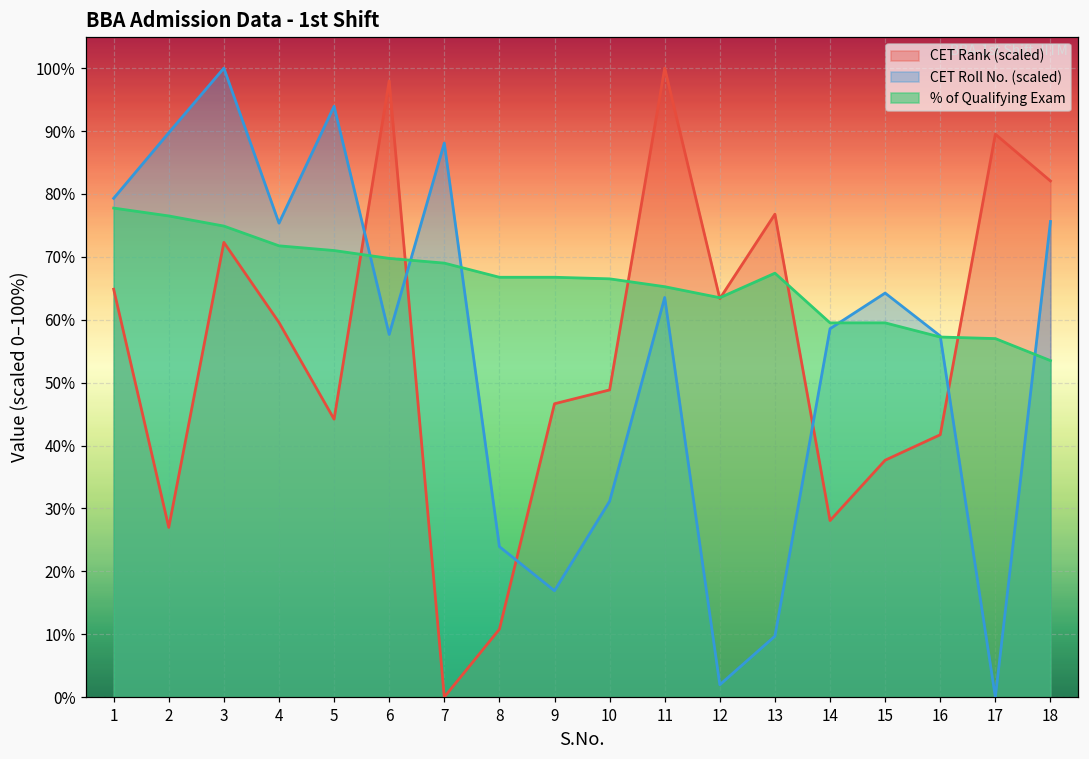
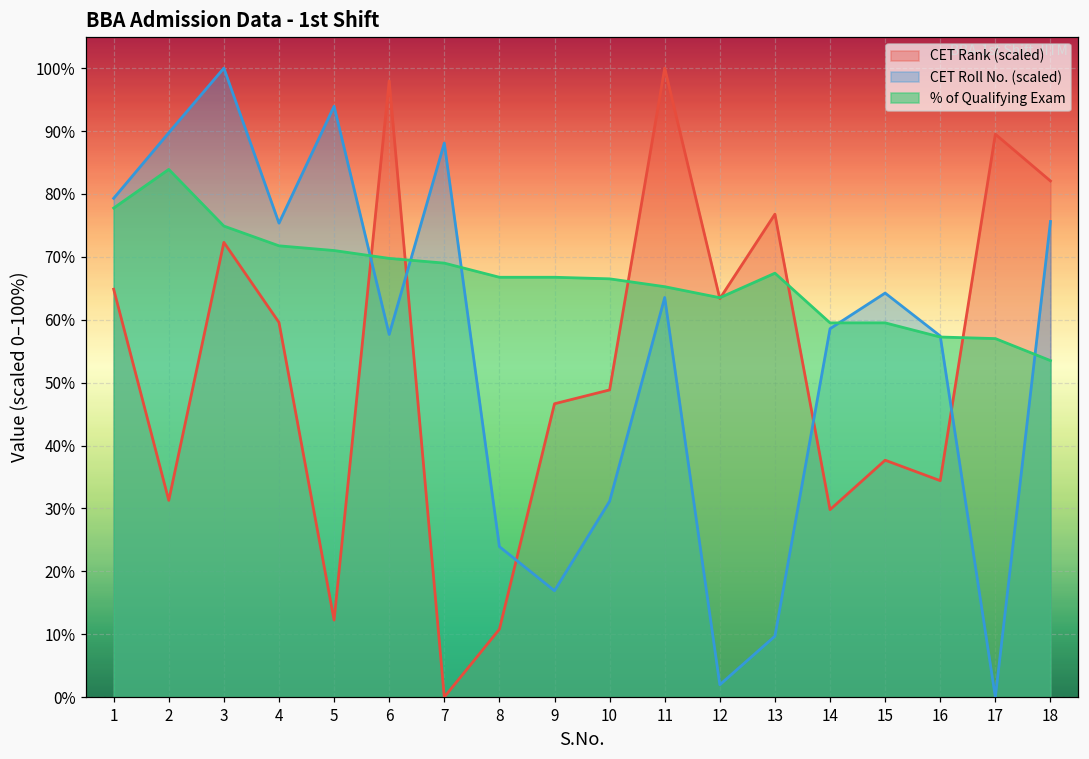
CET Rank (scaled), 2: 27% -> 31%
% of Qualifying Exam, 2: 77% -> 84%
CET Rank (scaled), 5: 44% -> 12%
CET Rank (scaled), 14: 28% -> 30%
CET Rank (scaled), 16: 42% -> 34%
